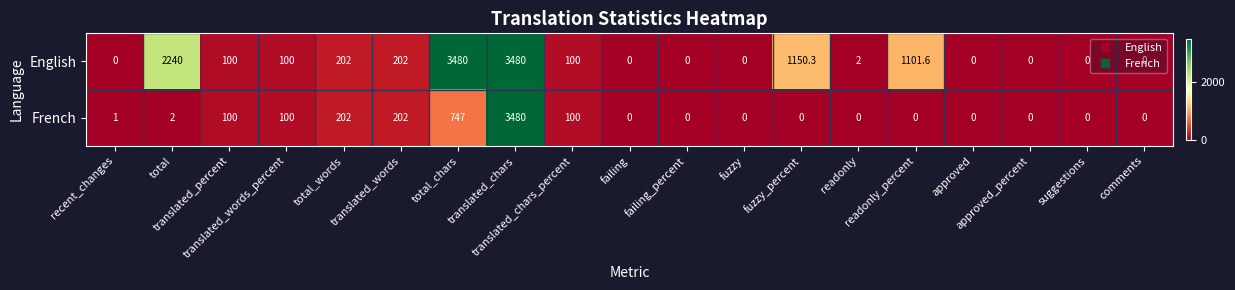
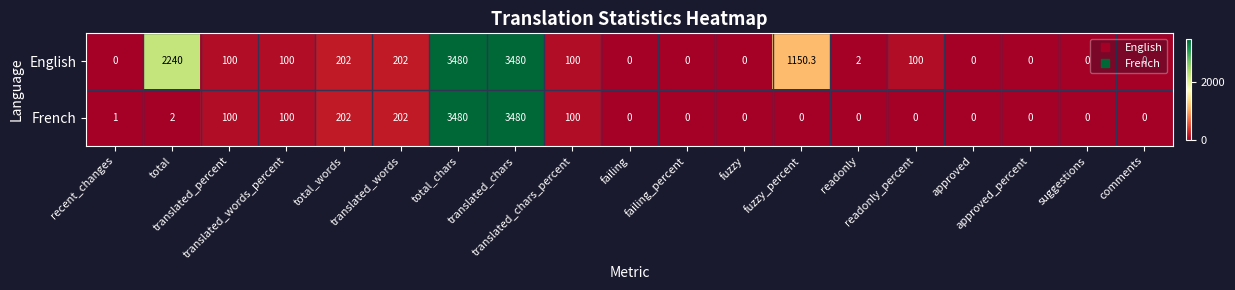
English, readonly_percent: 1101.6 -> 100
French, total_chars: 747 -> 3480
